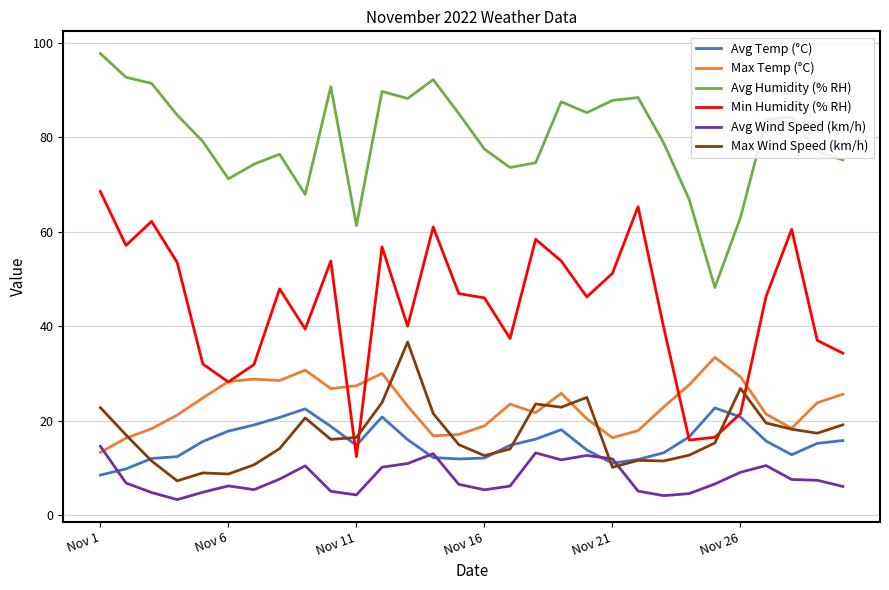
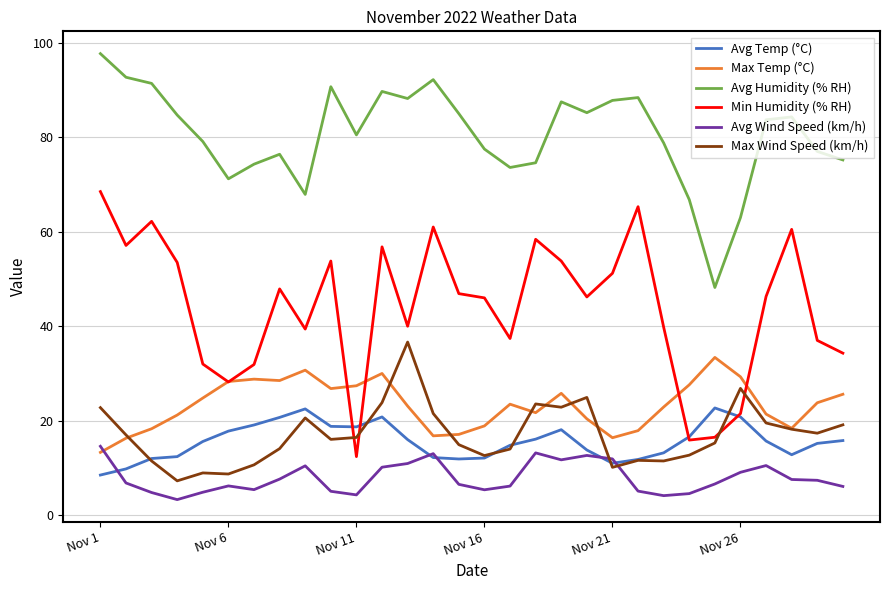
Avg Temp (°C), Nov 11: 15 -> 19
Avg Humidity (% RH), Nov 11: 61 -> 81
